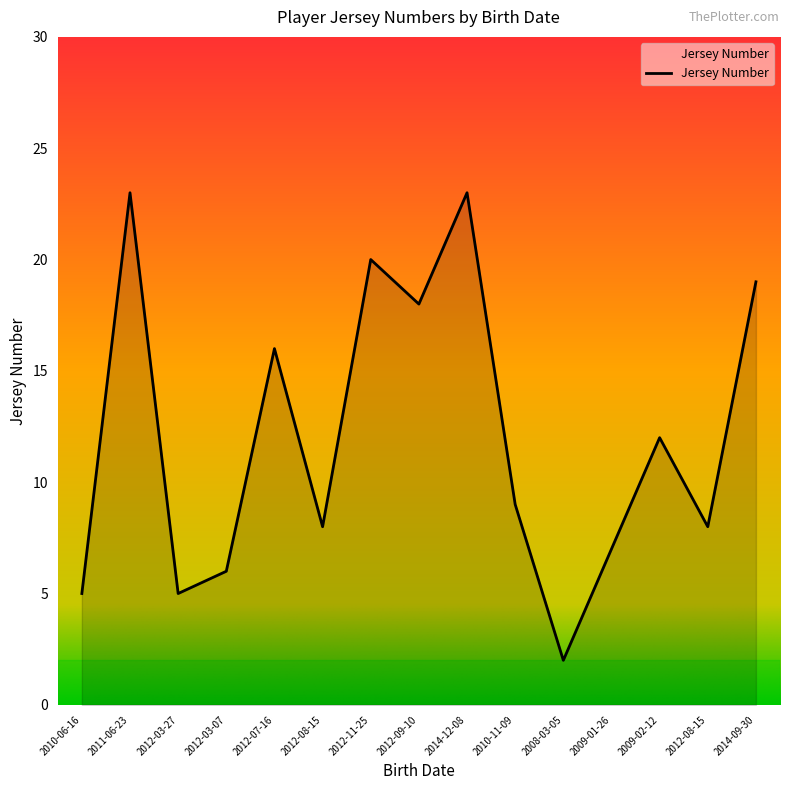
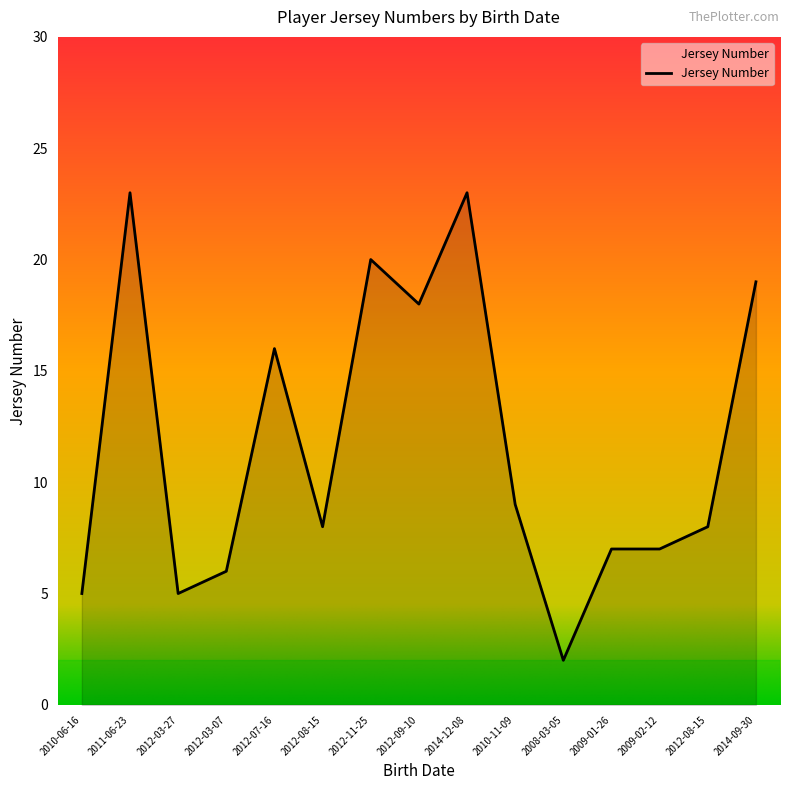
2009-02-12: 12 -> 7
